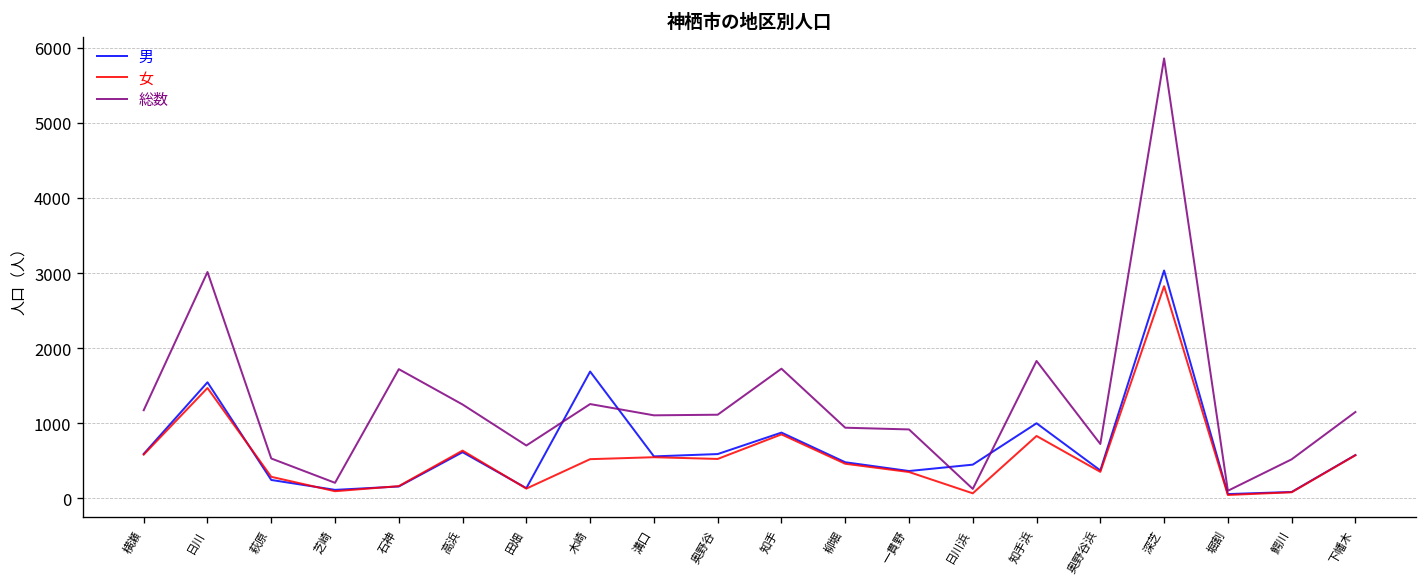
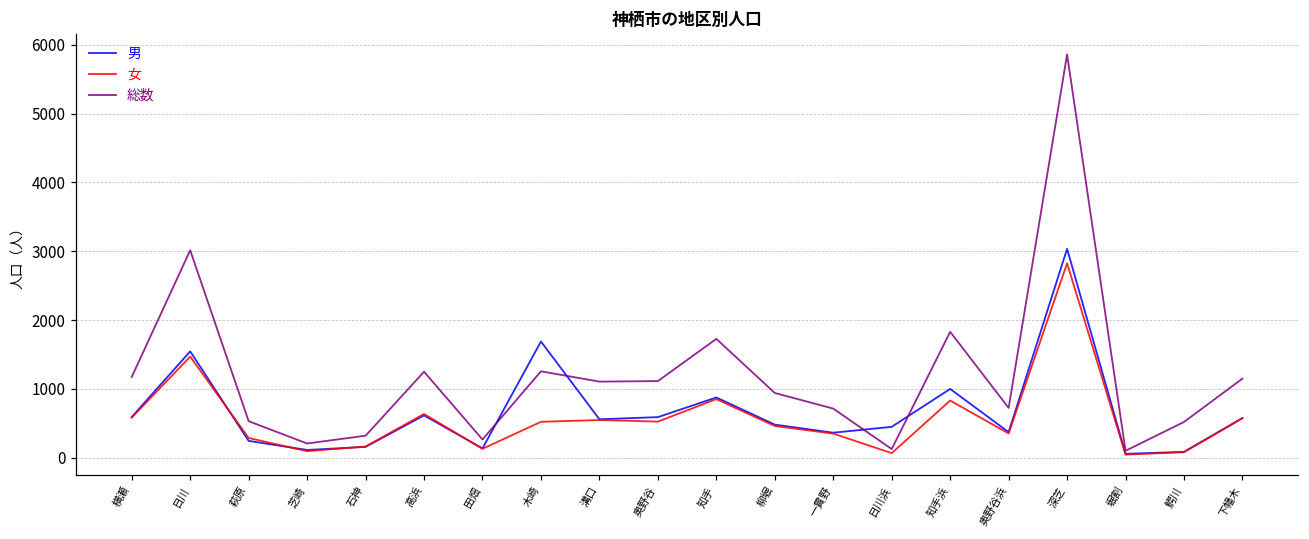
総数, 石神: 1700 -> 300
総数, 田畑: 700 -> 300
総数, 一貫野: 900 -> 700
